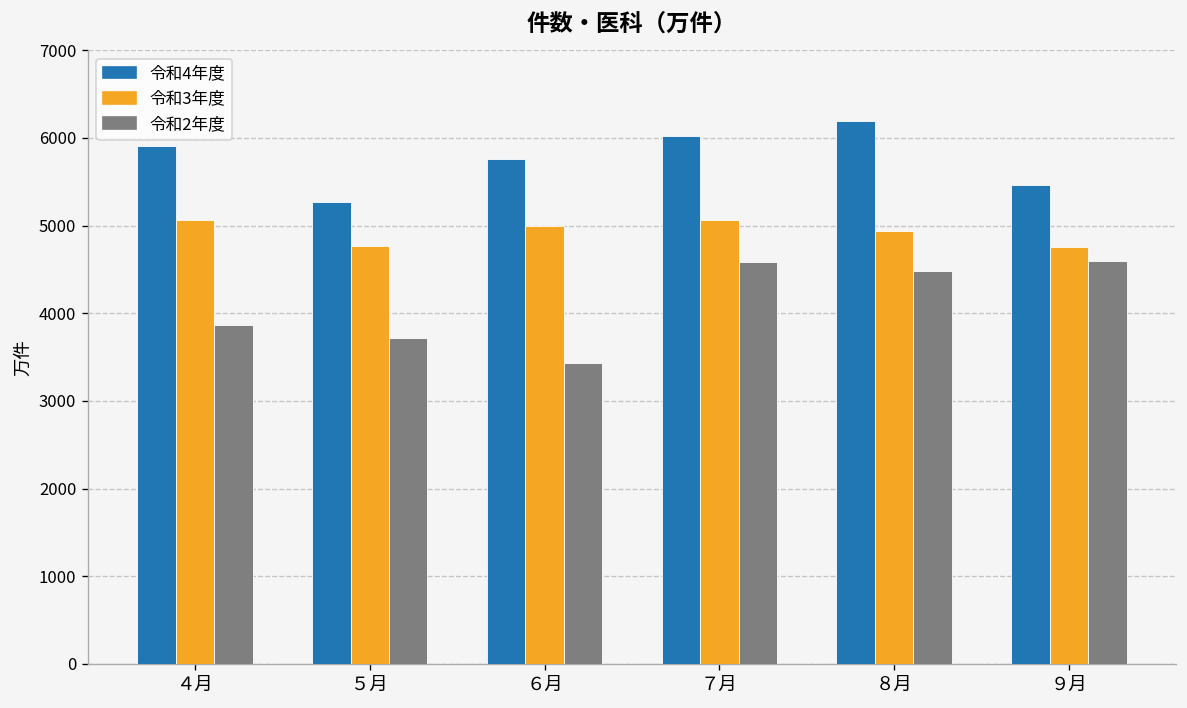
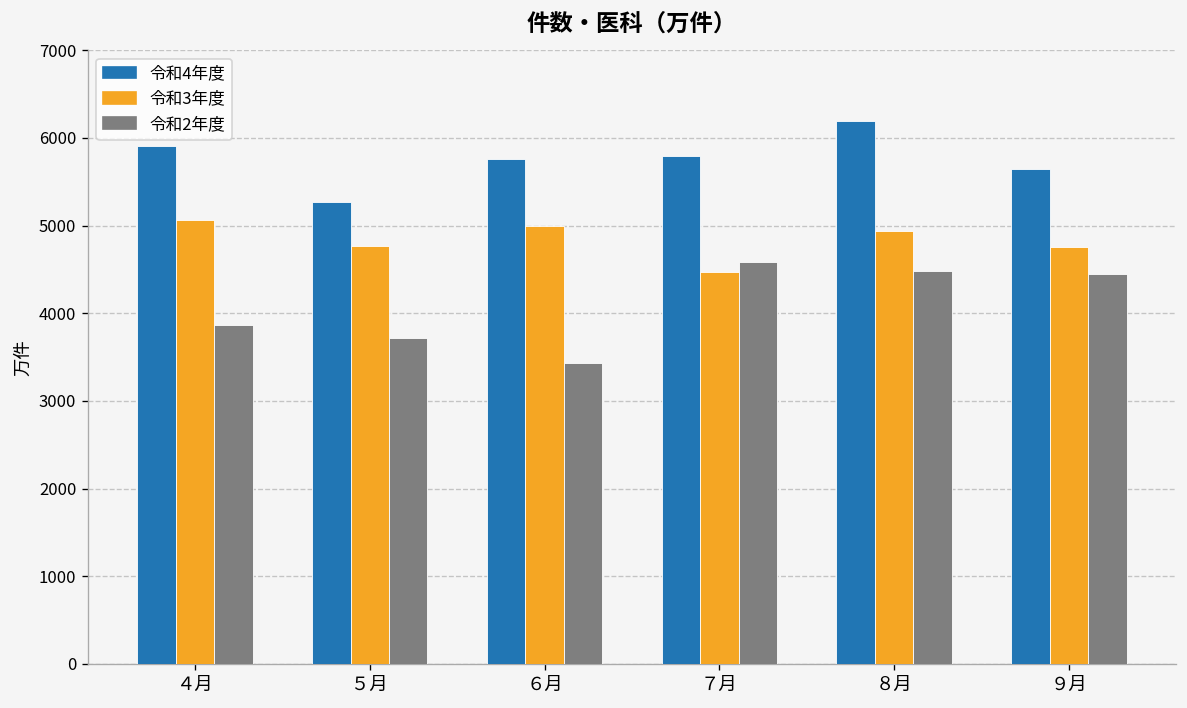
令和4年度, ７月: 6000 -> 5800
令和3年度, ７月: 5100 -> 4500
令和4年度, ９月: 5500 -> 5700
令和2年度, ９月: 4600 -> 4400
